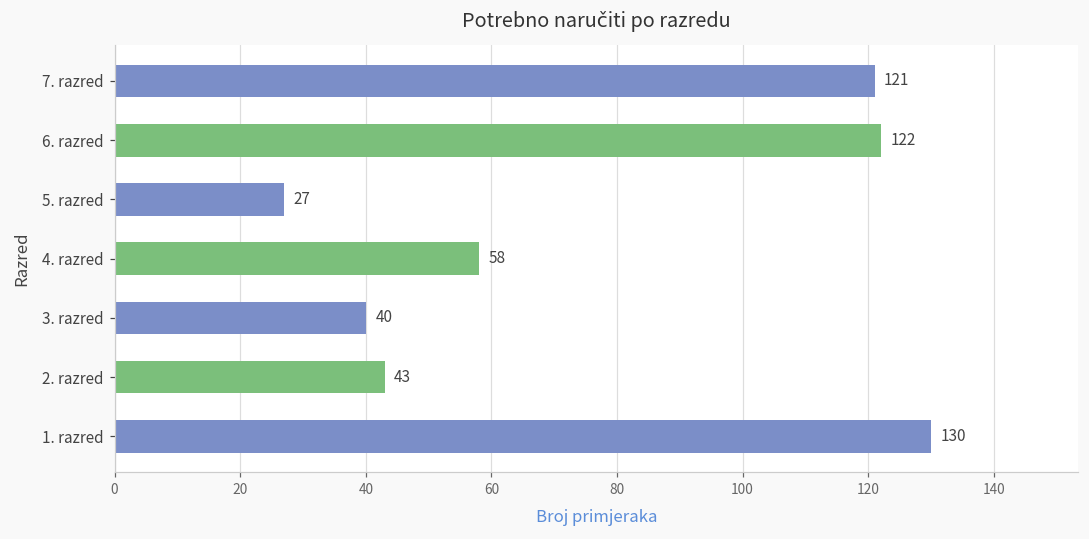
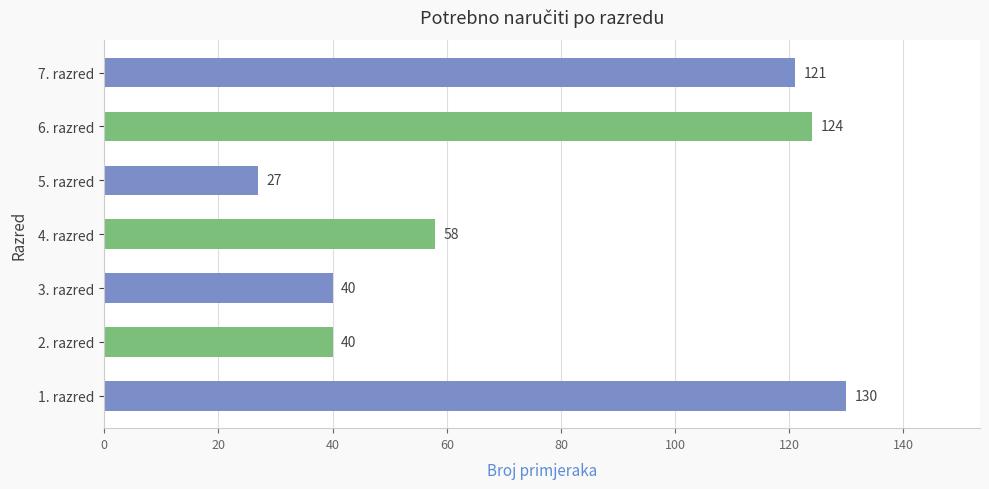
6. razred: 122 -> 124
2. razred: 43 -> 40
